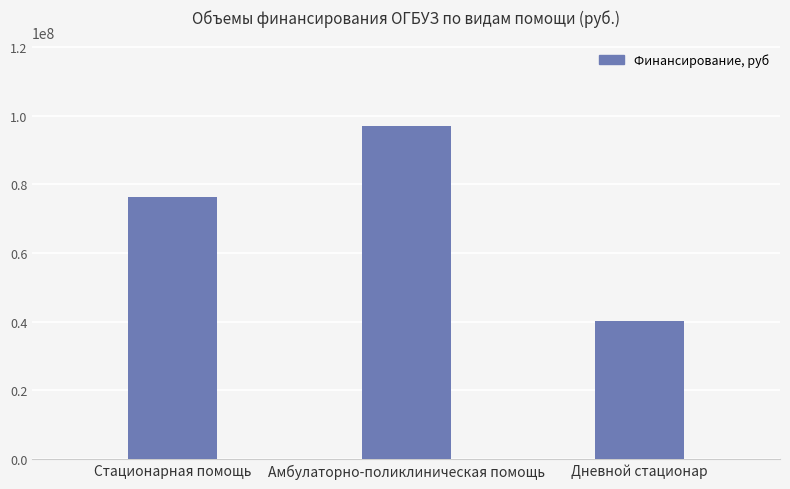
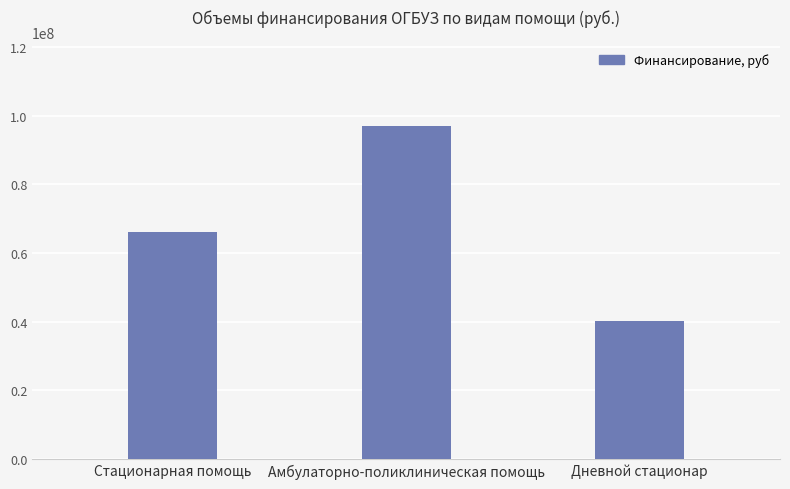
Стационарная помощь: 76000000 -> 66000000
